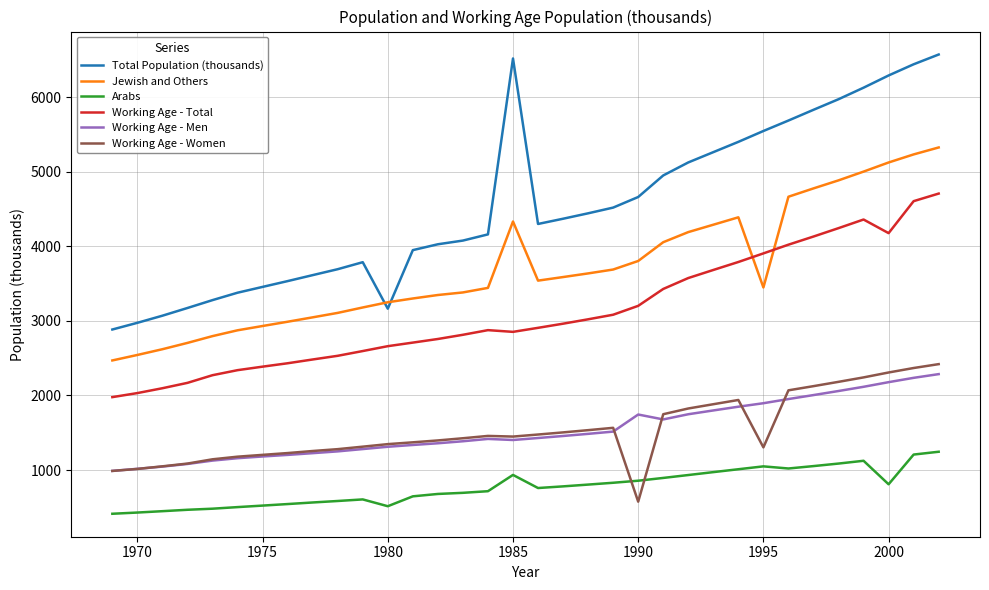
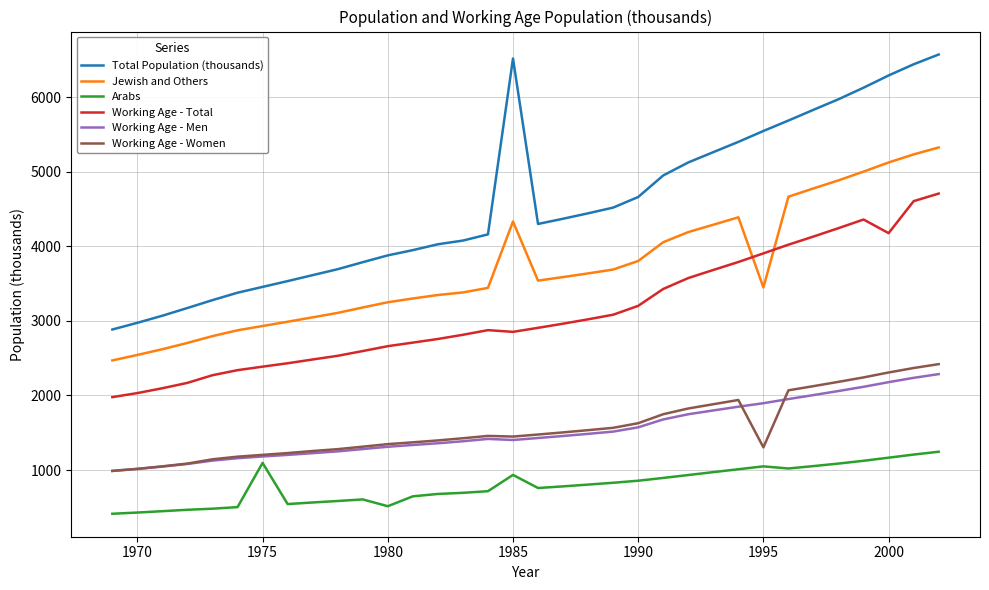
Arabs, 1975: 500 -> 1100
Total Population (thousands), 1980: 3200 -> 3900
Working Age - Men, 1990: 1700 -> 1600
Working Age - Women, 1990: 600 -> 1600
Arabs, 2000: 800 -> 1200
